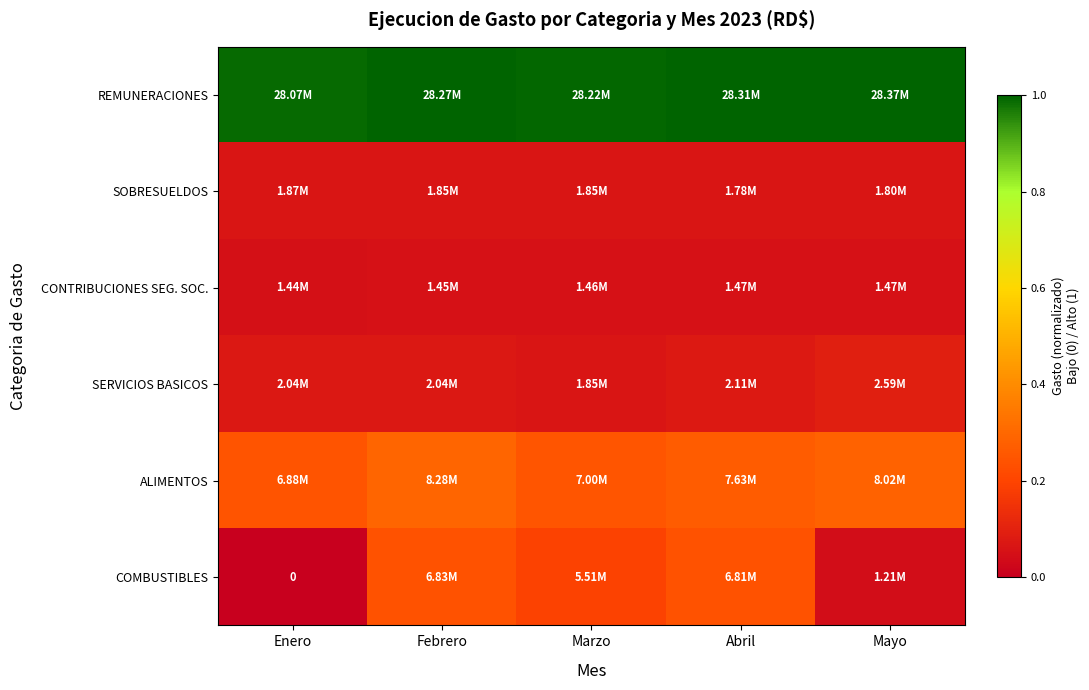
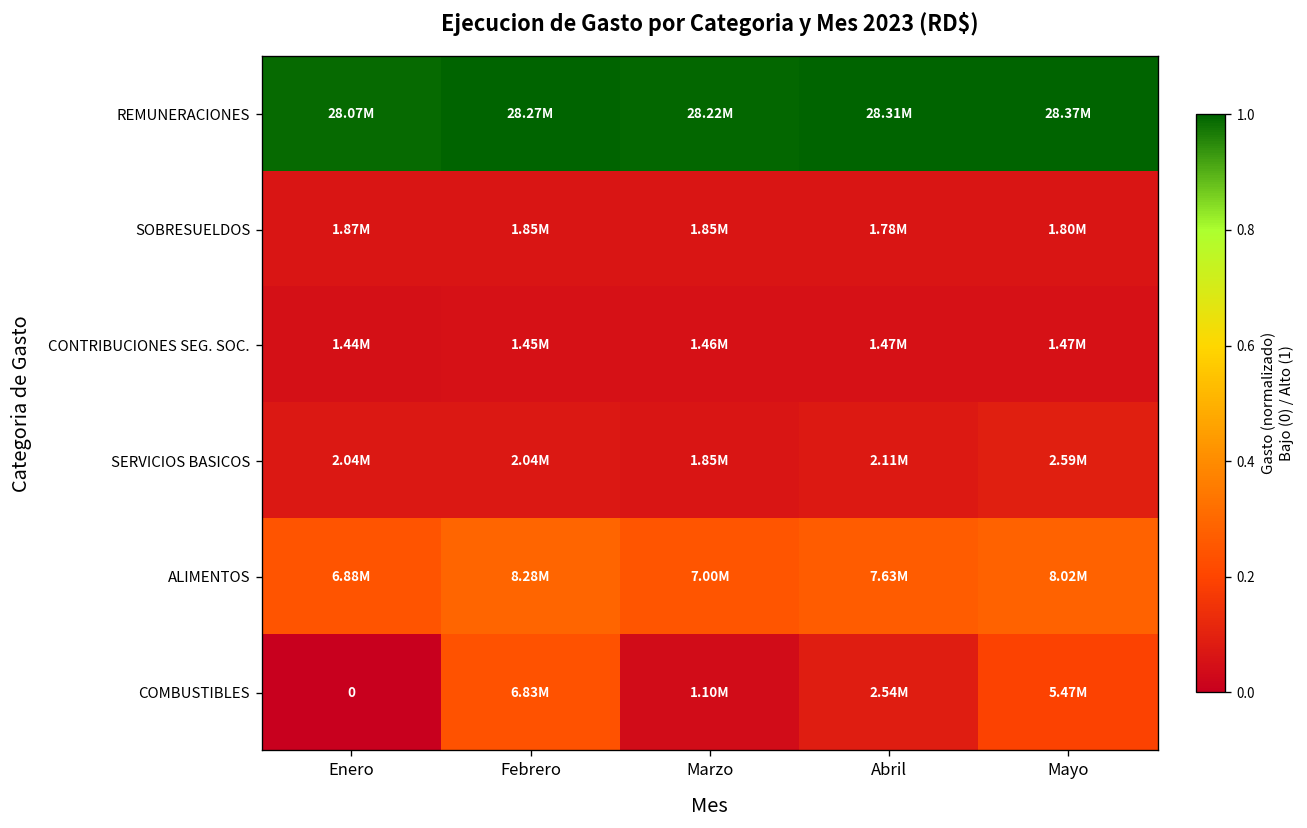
COMBUSTIBLES, Marzo: 5.51M -> 1.10M
COMBUSTIBLES, Abril: 6.81M -> 2.54M
COMBUSTIBLES, Mayo: 1.21M -> 5.47M
